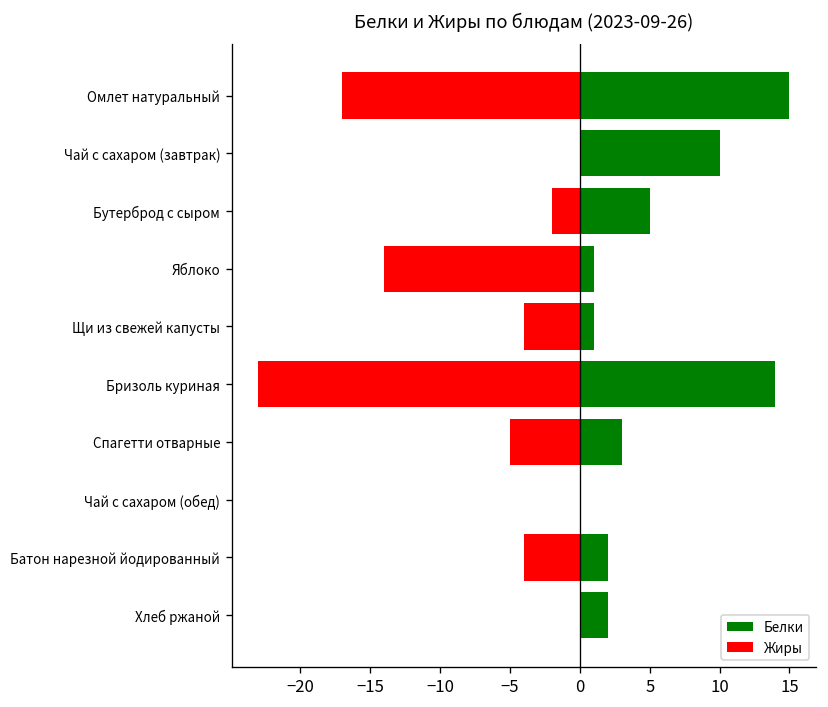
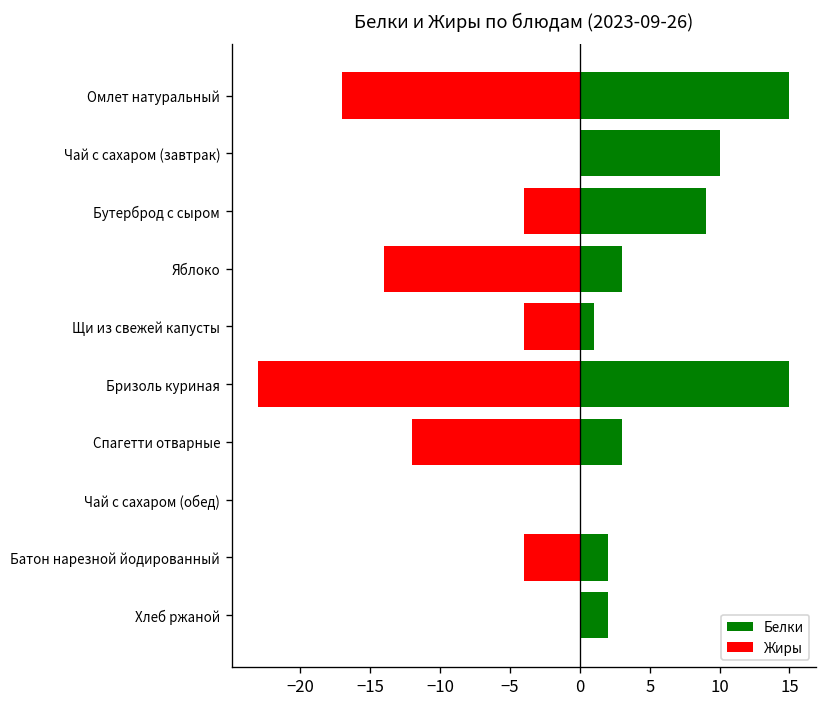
Белки, Бутерброд с сыром: 5 -> 9
Жиры, Бутерброд с сыром: -2.0 -> -4.0
Белки, Яблоко: 1 -> 3
Белки, Бризоль куриная: 14 -> 15
Жиры, Спагетти отварные: -5.0 -> -12.0
